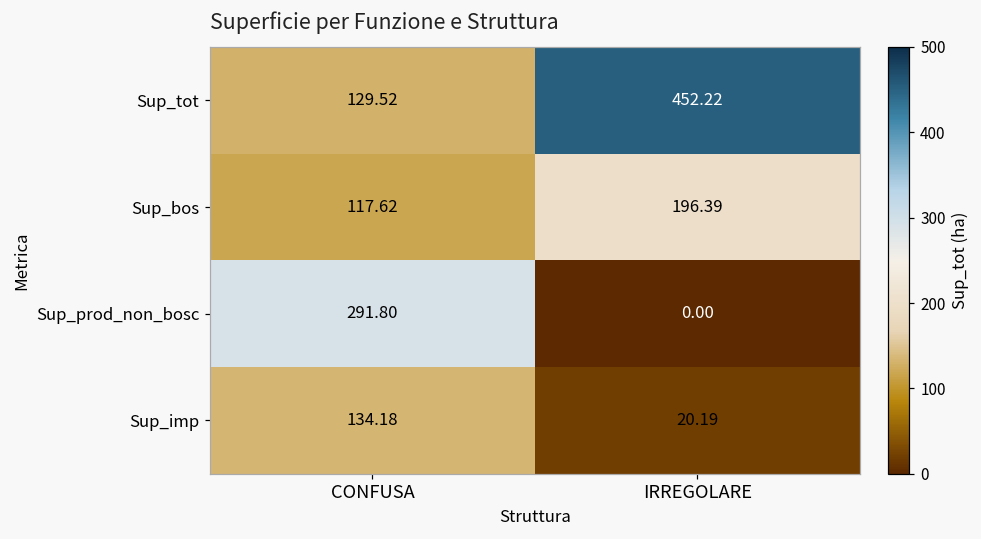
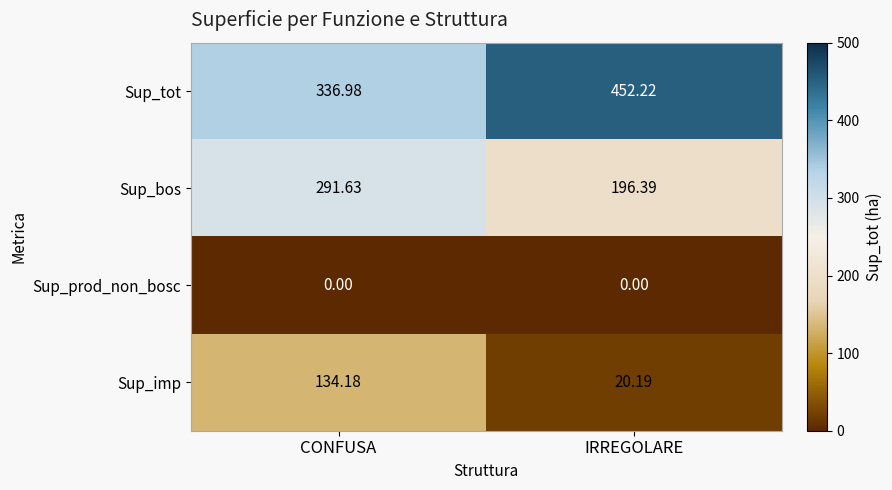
Sup_tot, CONFUSA: 129.52 -> 336.98
Sup_bos, CONFUSA: 117.62 -> 291.63
Sup_prod_non_bosc, CONFUSA: 291.80 -> 0.00
